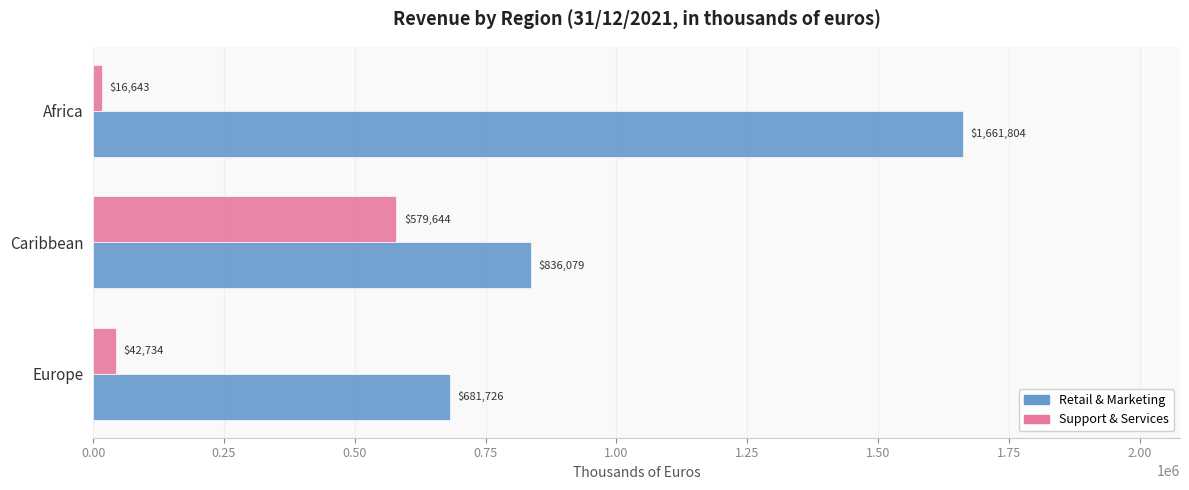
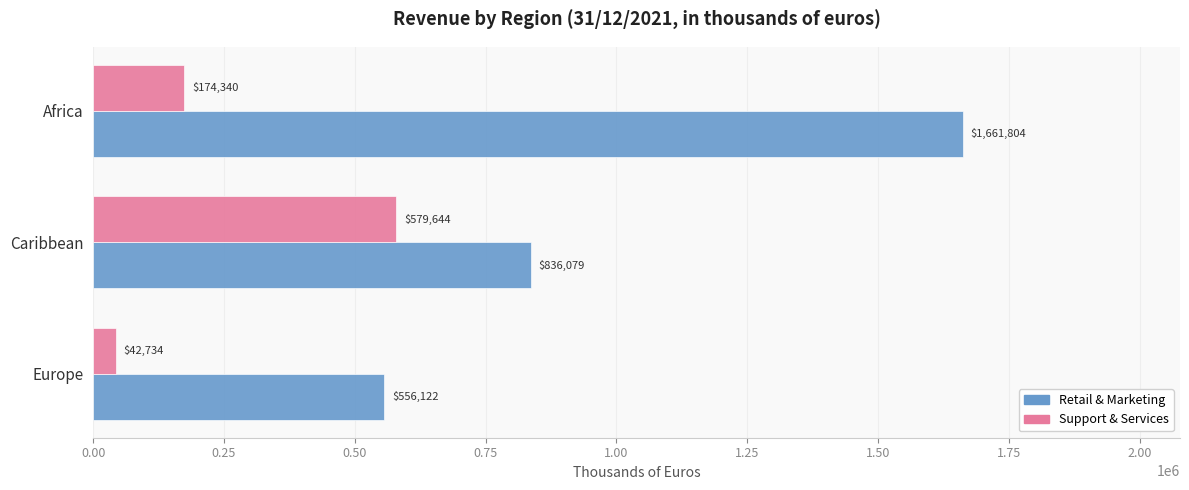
Support & Services, Africa: $16,643 -> $174,340
Retail & Marketing, Europe: $681,726 -> $556,122
